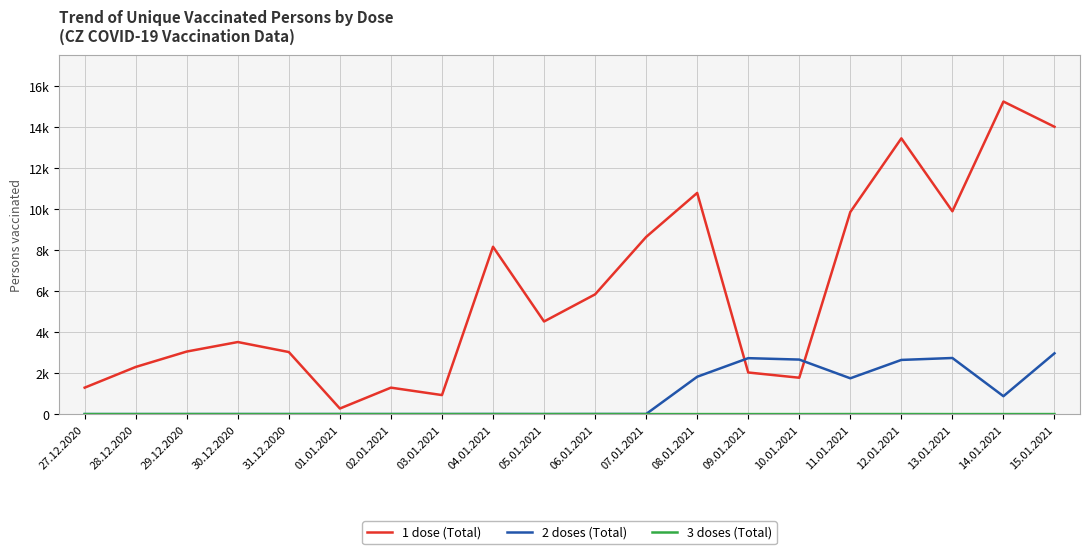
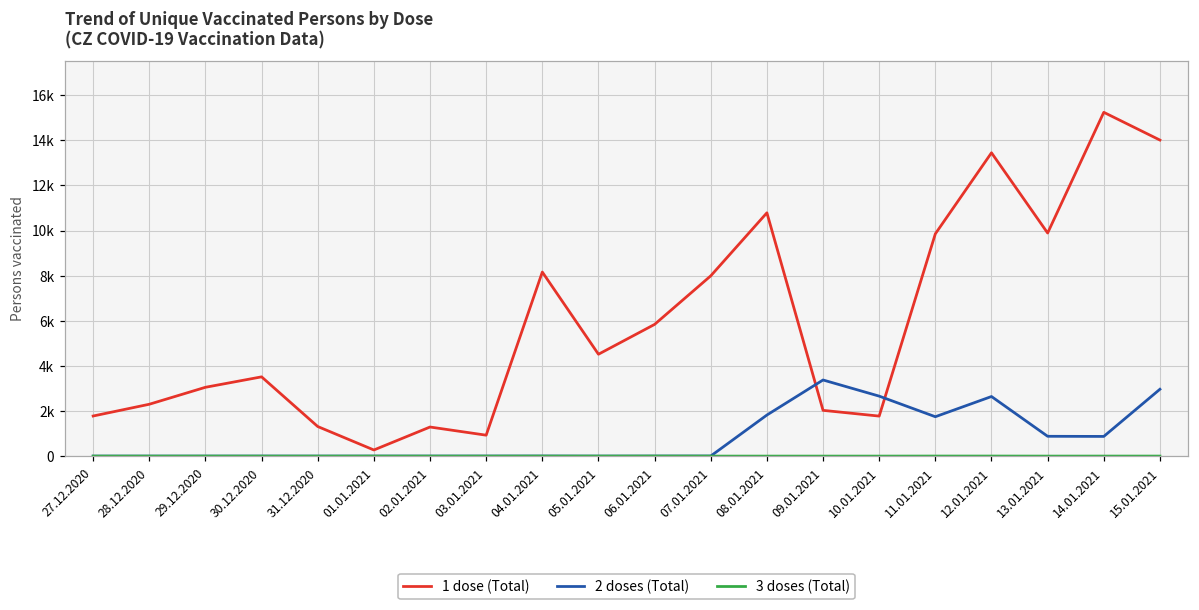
1 dose (Total), 27.12.2020: 1300 -> 1800
1 dose (Total), 31.12.2020: 3000 -> 1300
1 dose (Total), 07.01.2021: 8600 -> 8000
2 doses (Total), 09.01.2021: 2700 -> 3400
2 doses (Total), 13.01.2021: 2700 -> 900
